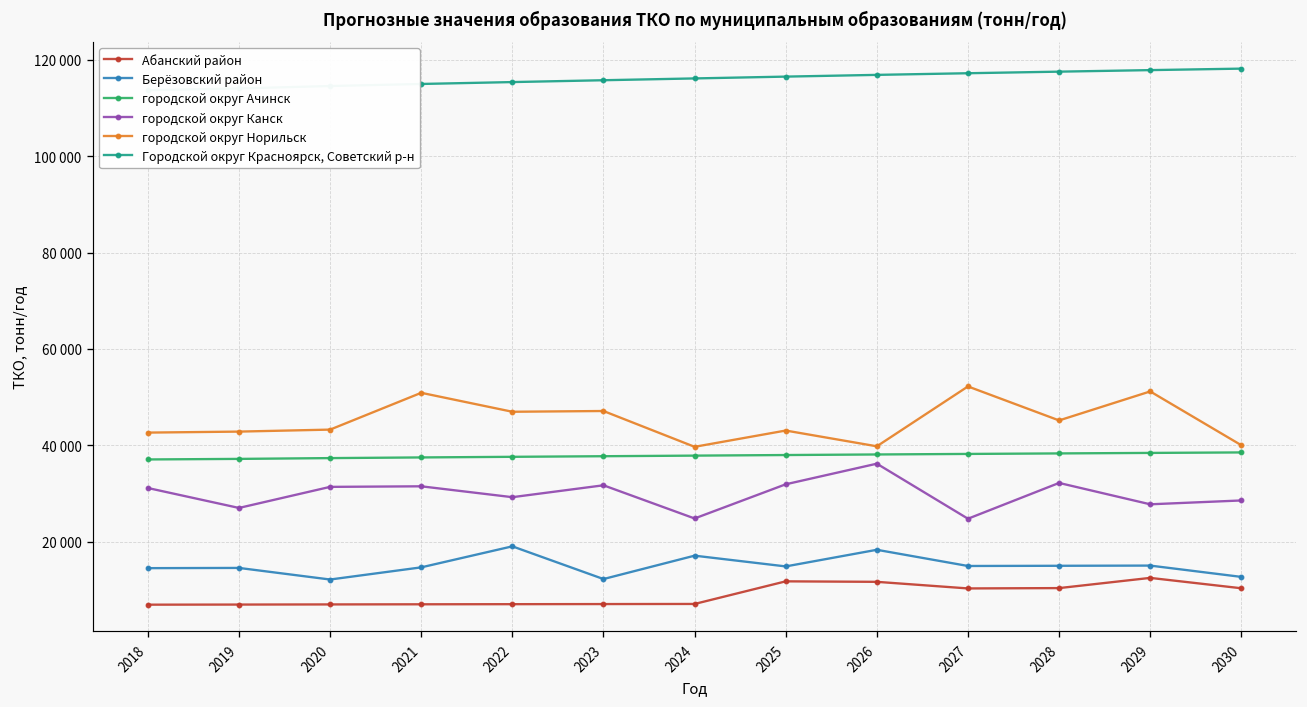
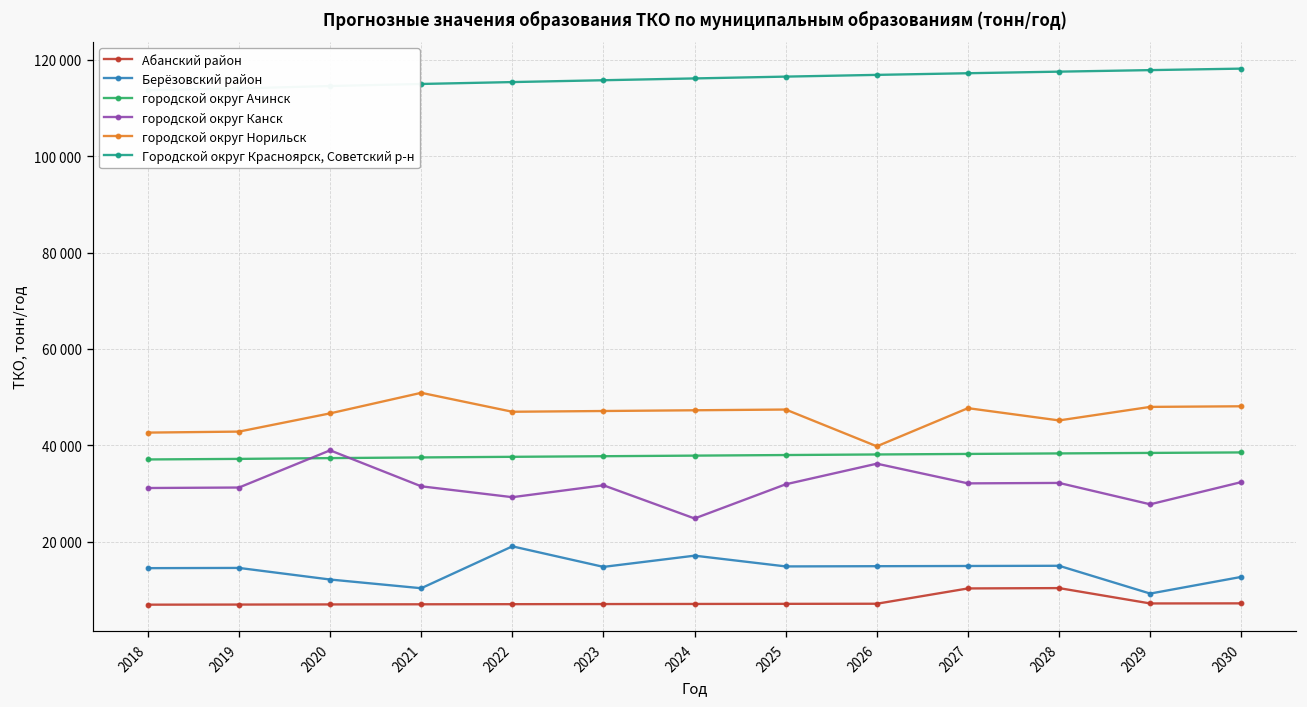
городской округ Канск, 2019: 27000 -> 31000
городской округ Канск, 2020: 31000 -> 39000
городской округ Норильск, 2020: 43000 -> 47000
Берёзовский район, 2021: 15000 -> 10000
Берёзовский район, 2023: 12000 -> 15000
городской округ Норильск, 2024: 40000 -> 47000
Абанский район, 2025: 12000 -> 7000
городской округ Норильск, 2025: 43000 -> 47000
Абанский район, 2026: 12000 -> 7000
Берёзовский район, 2026: 18000 -> 15000
городской округ Канск, 2027: 25000 -> 32000
городской округ Норильск, 2027: 52000 -> 48000
Абанский район, 2029: 13000 -> 7000
Берёзовский район, 2029: 15000 -> 9000
городской округ Норильск, 2029: 51000 -> 48000
Абанский район, 2030: 10000 -> 7000
городской округ Канск, 2030: 29000 -> 32000
городской округ Норильск, 2030: 40000 -> 48000
